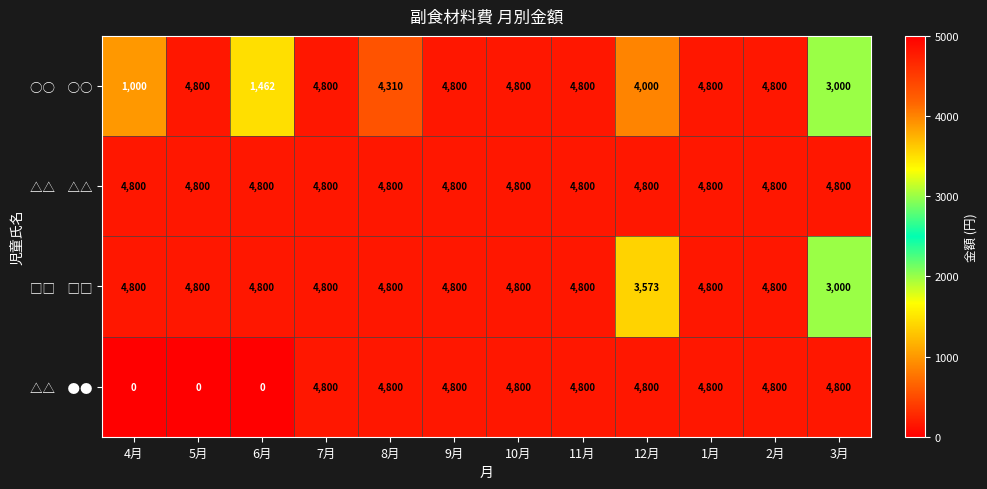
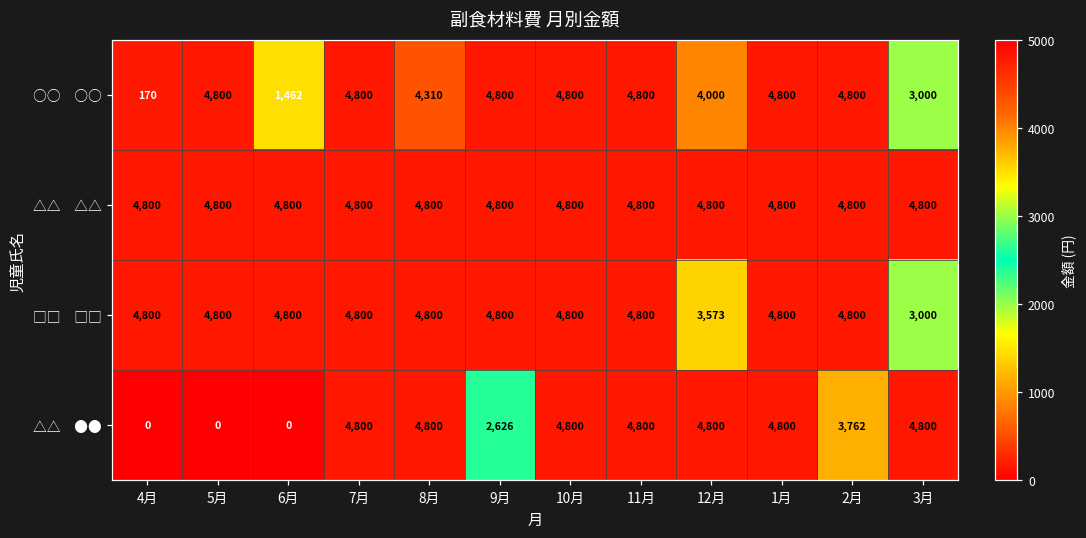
○○ ○○, 4月: 1,000 -> 170
△△ ●●, 9月: 4,800 -> 2,626
△△ ●●, 2月: 4,800 -> 3,762
